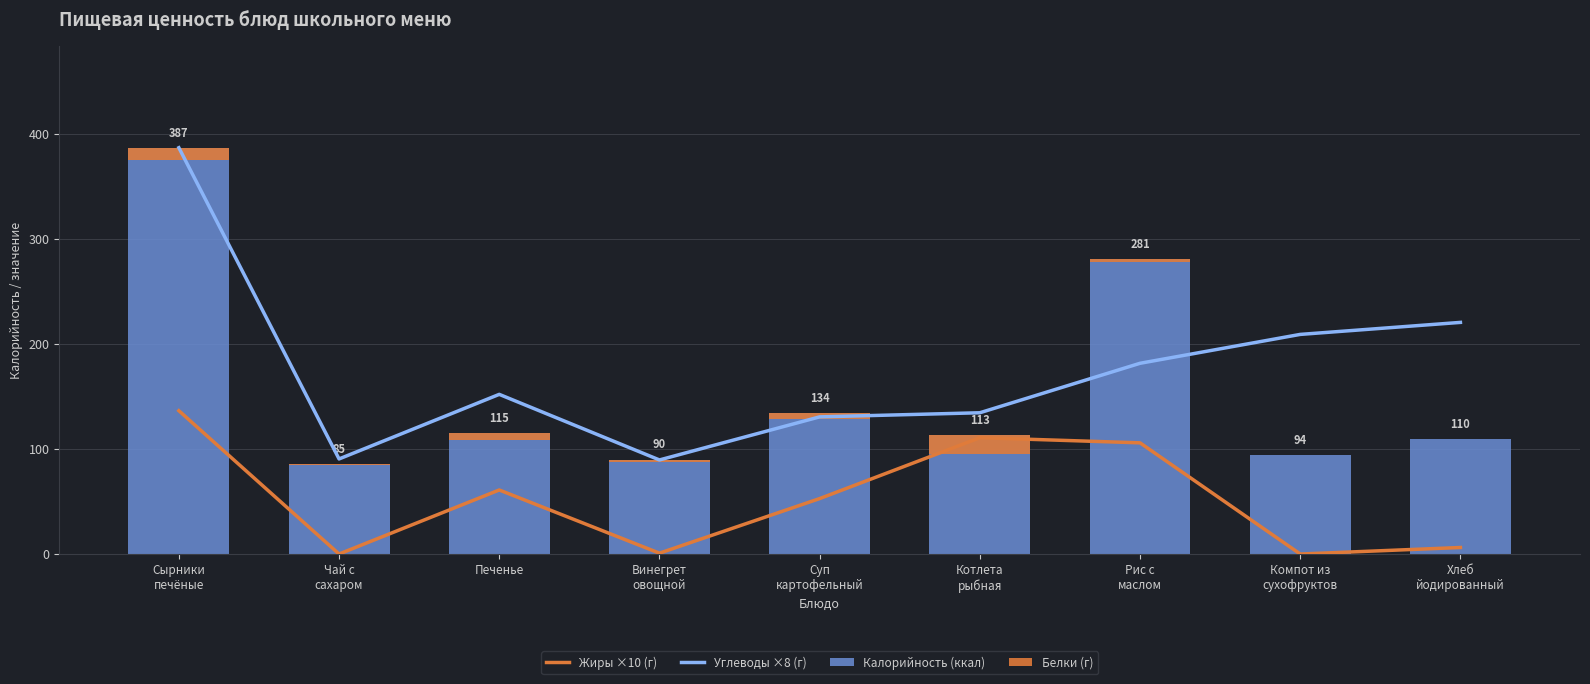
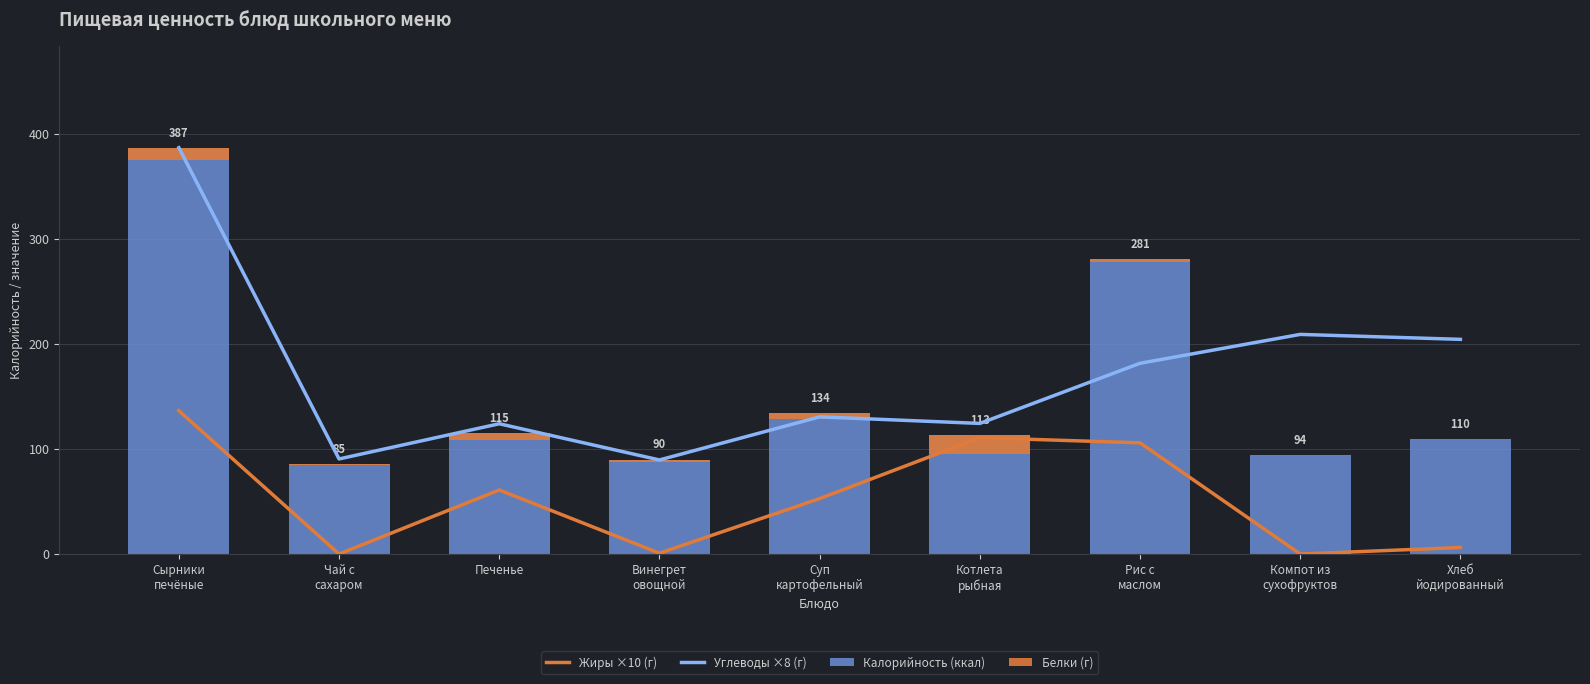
Углеводы ×8 (г), Печенье: 152 -> 124
Углеводы ×8 (г), Котлета рыбная: 135 -> 124
Углеводы ×8 (г), Хлеб йодированный: 221 -> 204
